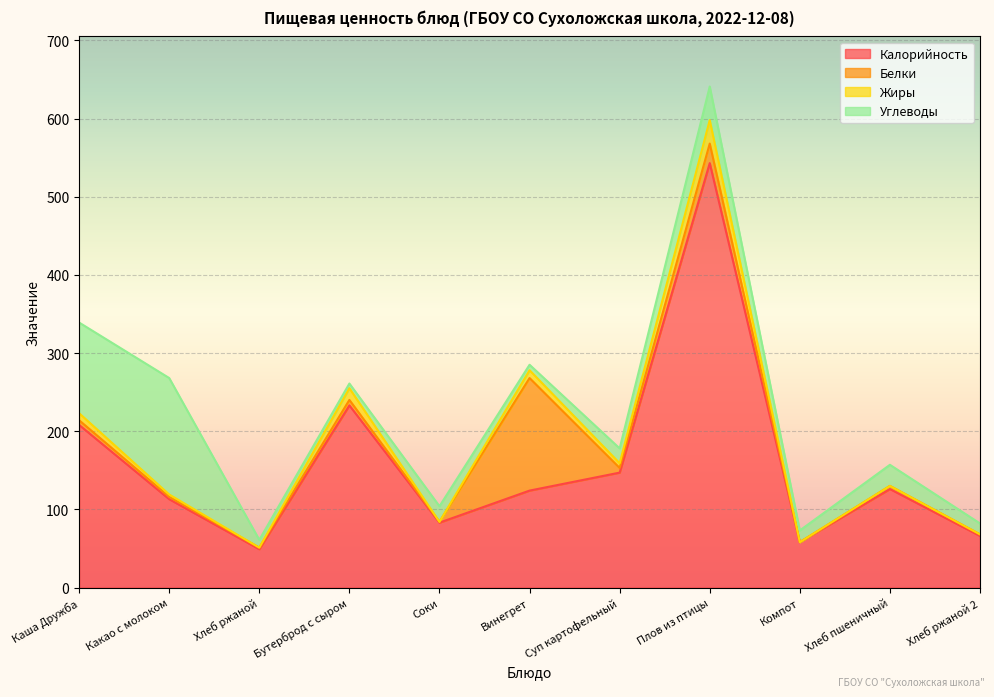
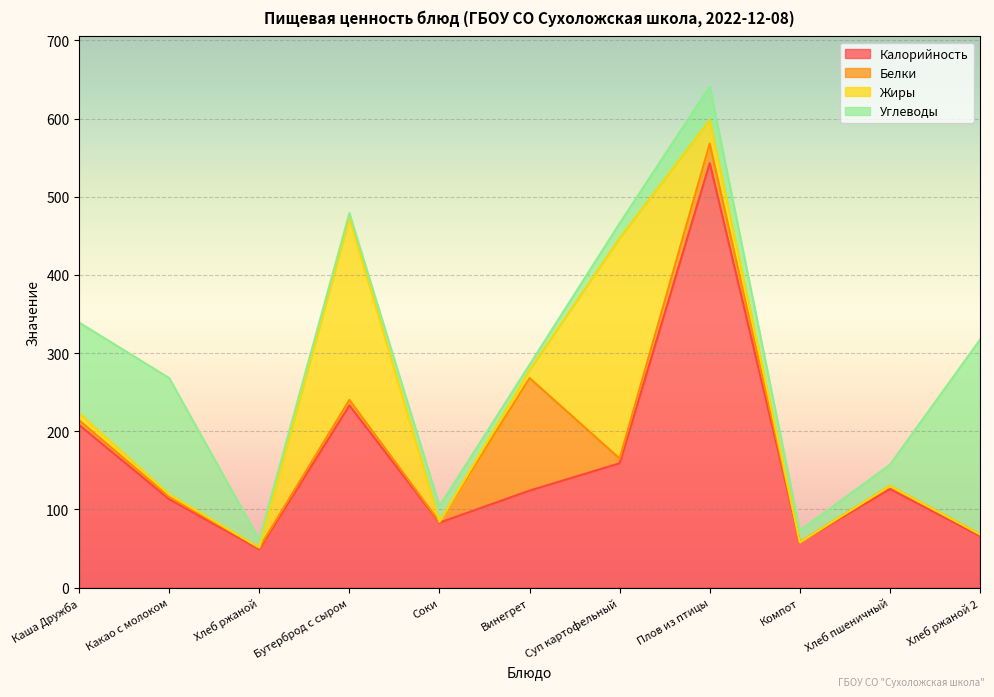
Жиры, Бутерброд с сыром: 20 -> 230
Калорийность, Суп картофельный: 150 -> 160
Жиры, Суп картофельный: 10 -> 280
Углеводы, Хлеб ржаной 2: 10 -> 250
